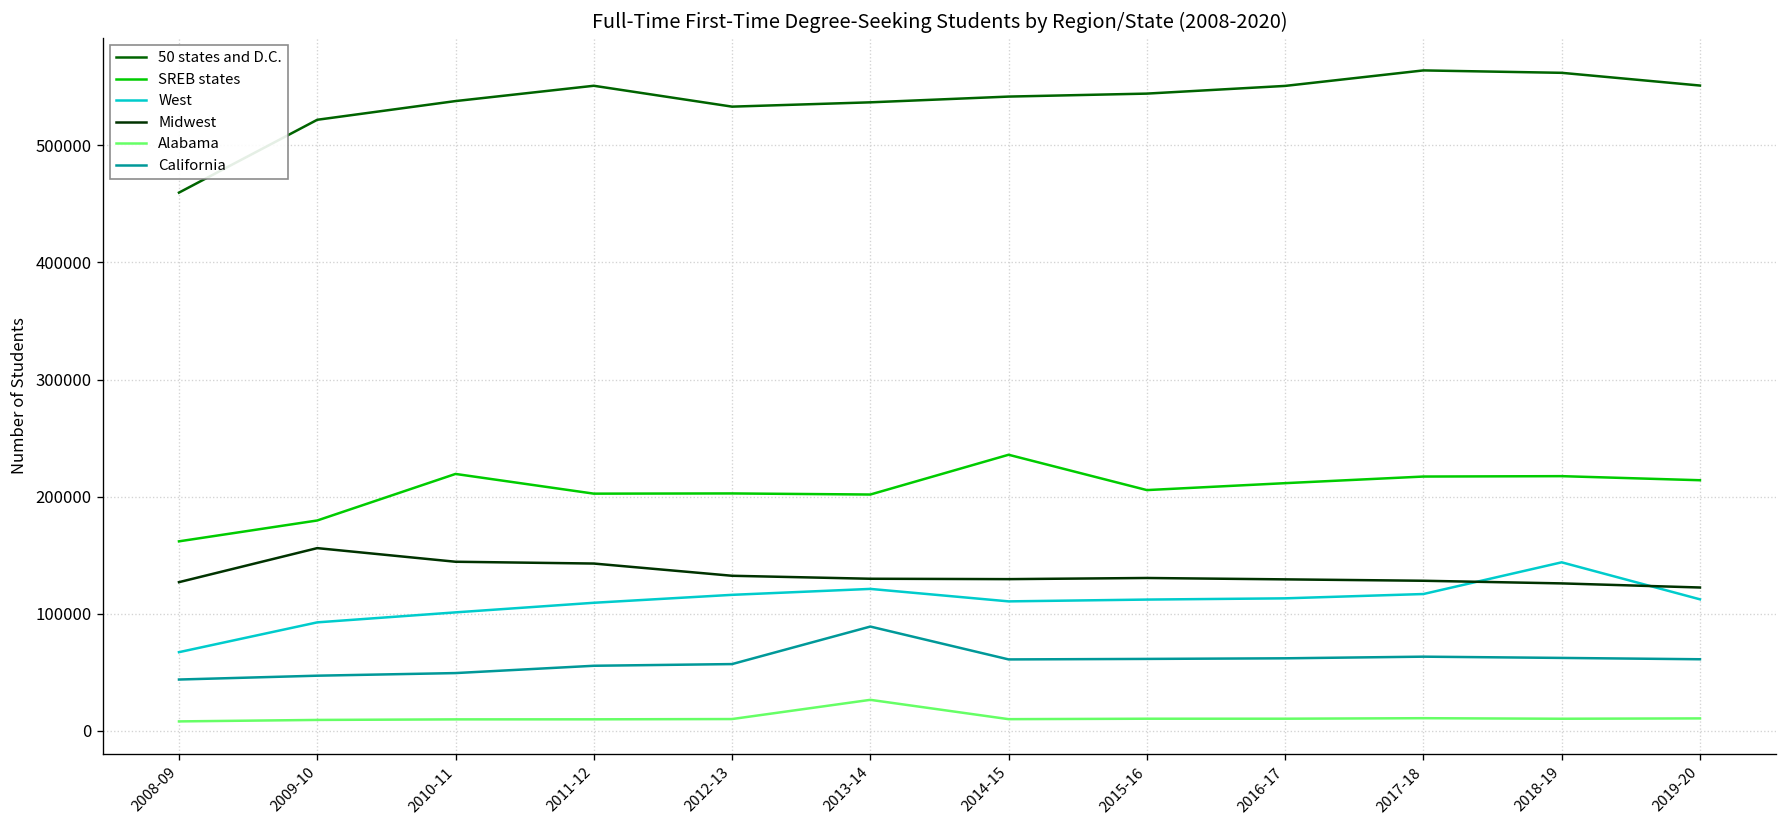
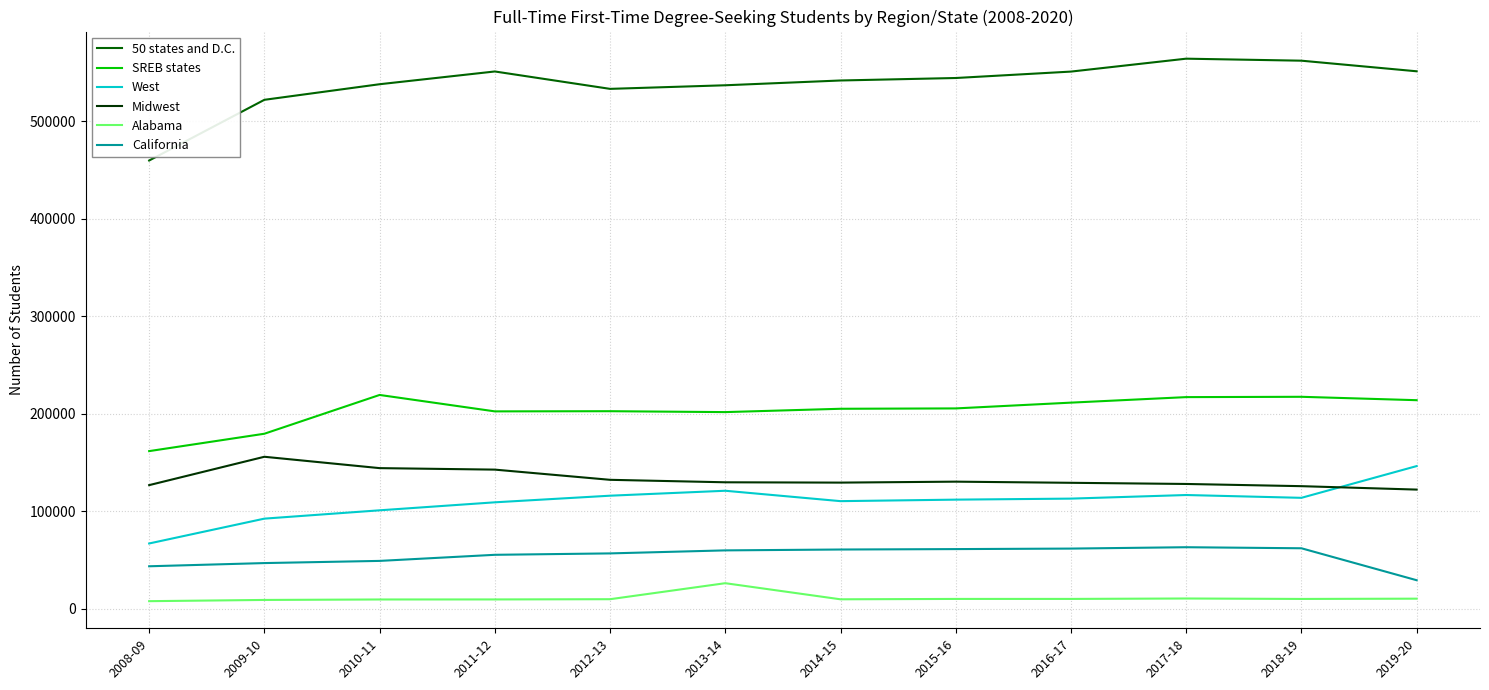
California, 2013-14: 90000 -> 60000
SREB states, 2014-15: 240000 -> 210000
West, 2018-19: 140000 -> 110000
West, 2019-20: 110000 -> 150000
California, 2019-20: 60000 -> 30000
